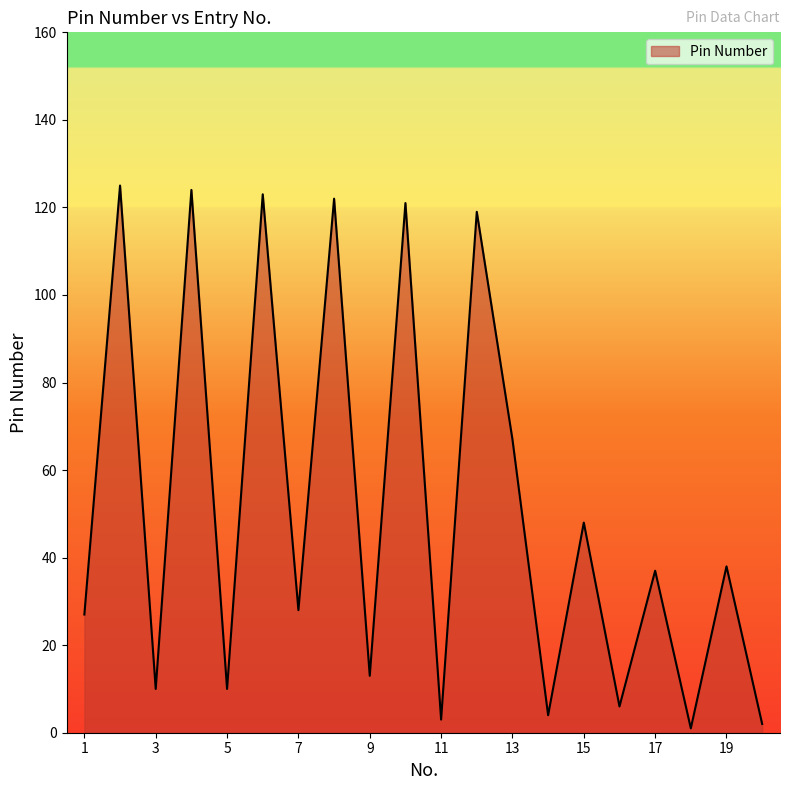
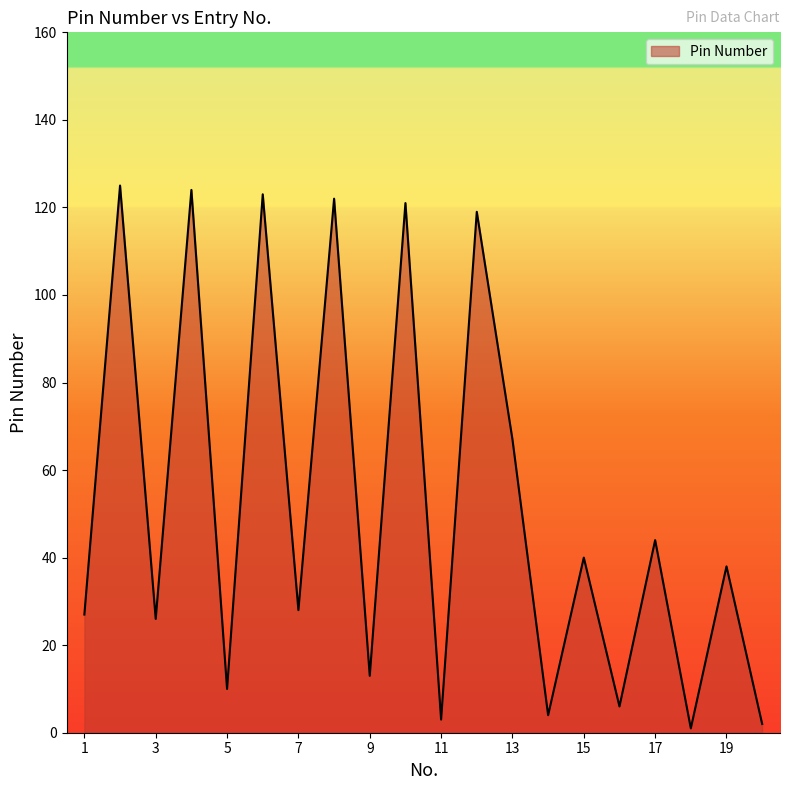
3: 10 -> 26
15: 48 -> 40
17: 37 -> 44
